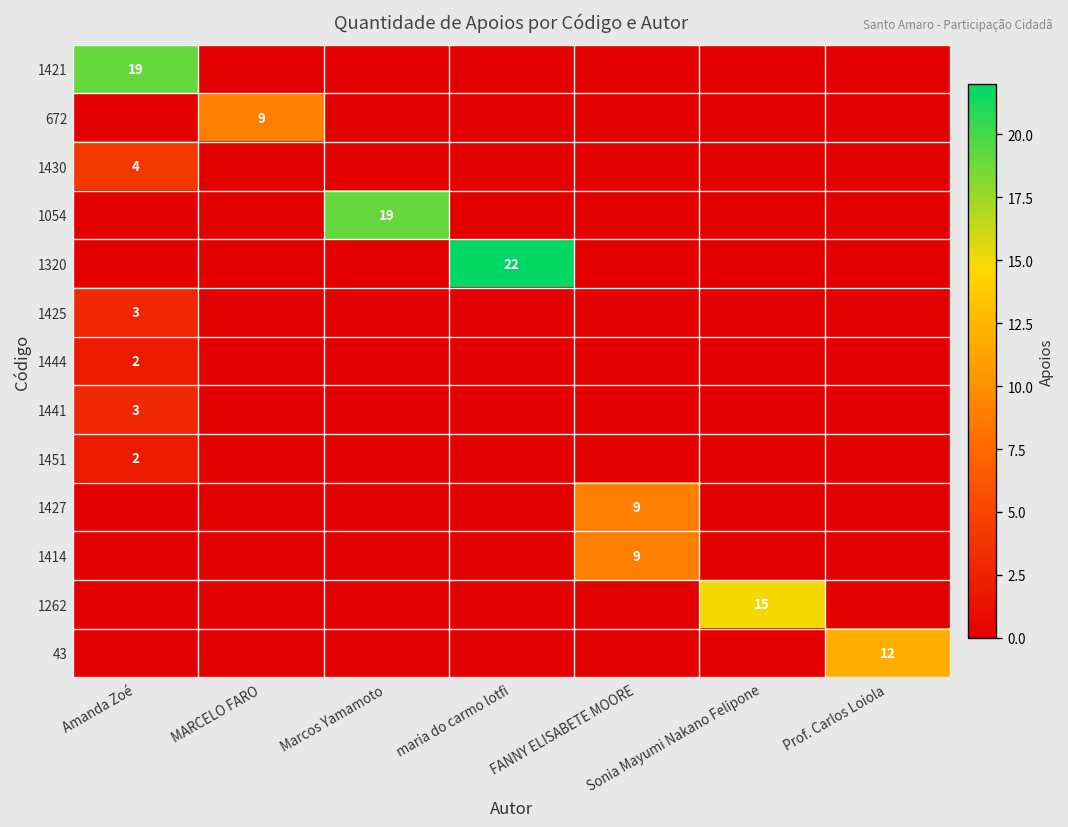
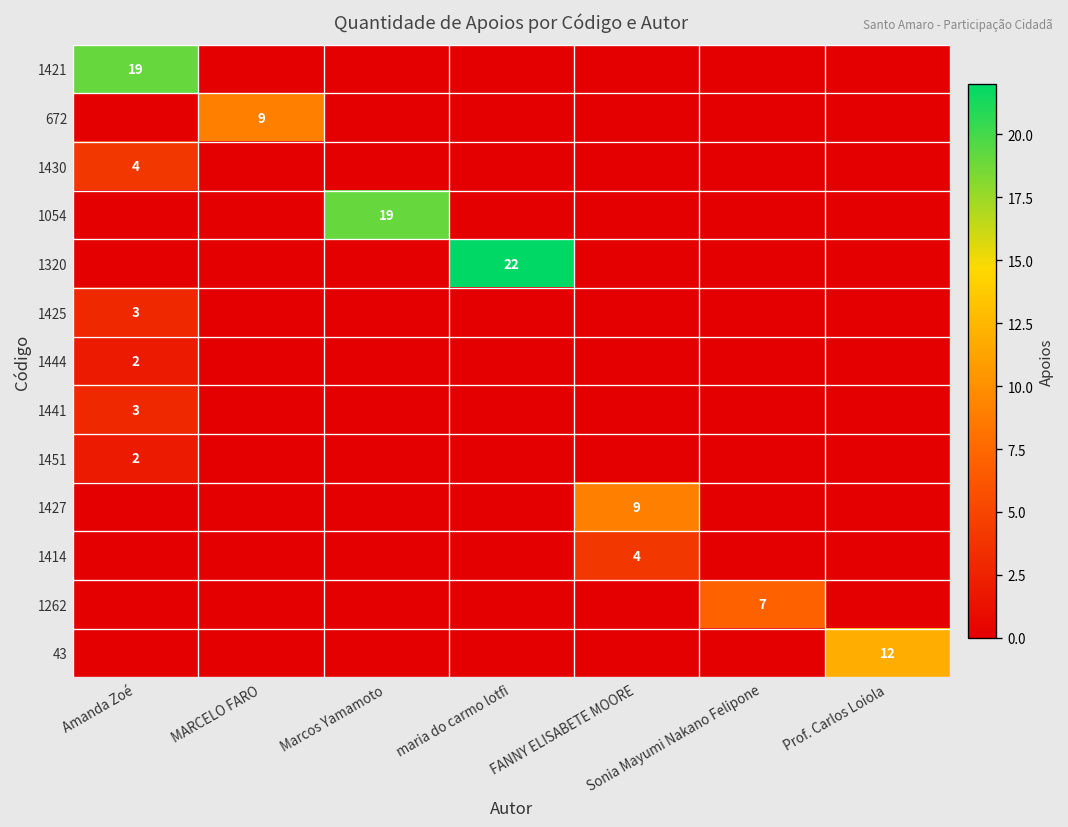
1414, FANNY ELISABETE MOORE: 9 -> 4
1262, Sonia Mayumi Nakano Felipone: 15 -> 7
